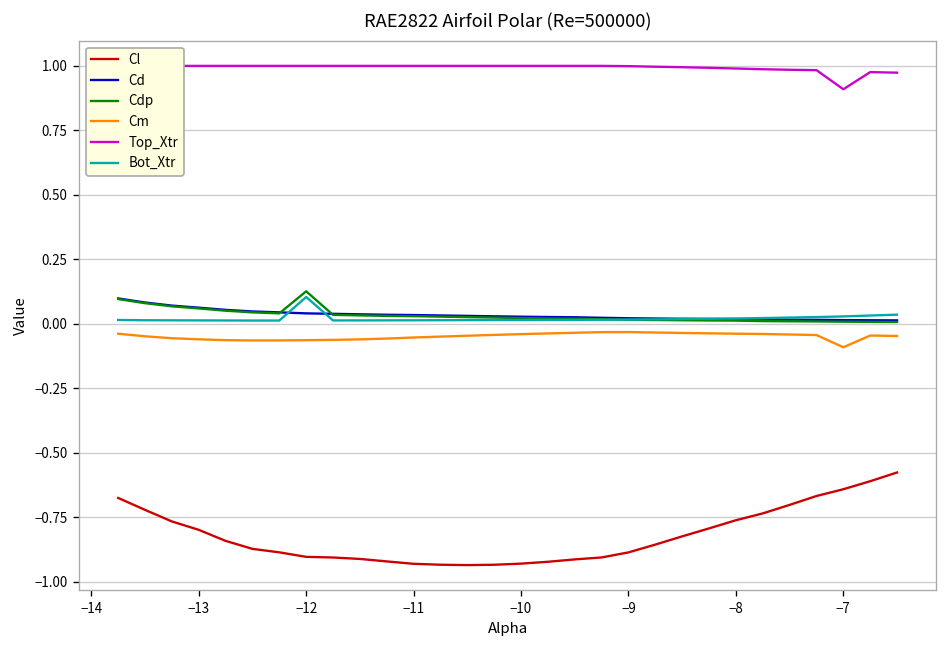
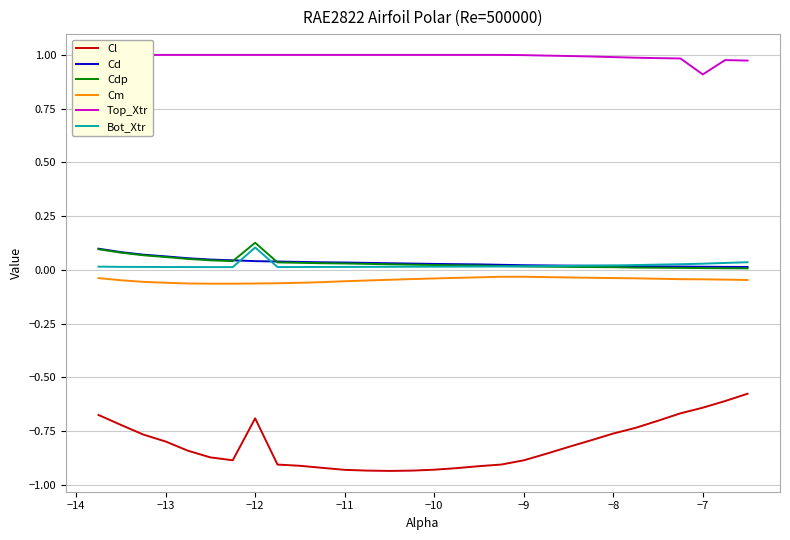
Cl, −12: -0.90 -> -0.69
Cm, −7: -0.09 -> -0.04
